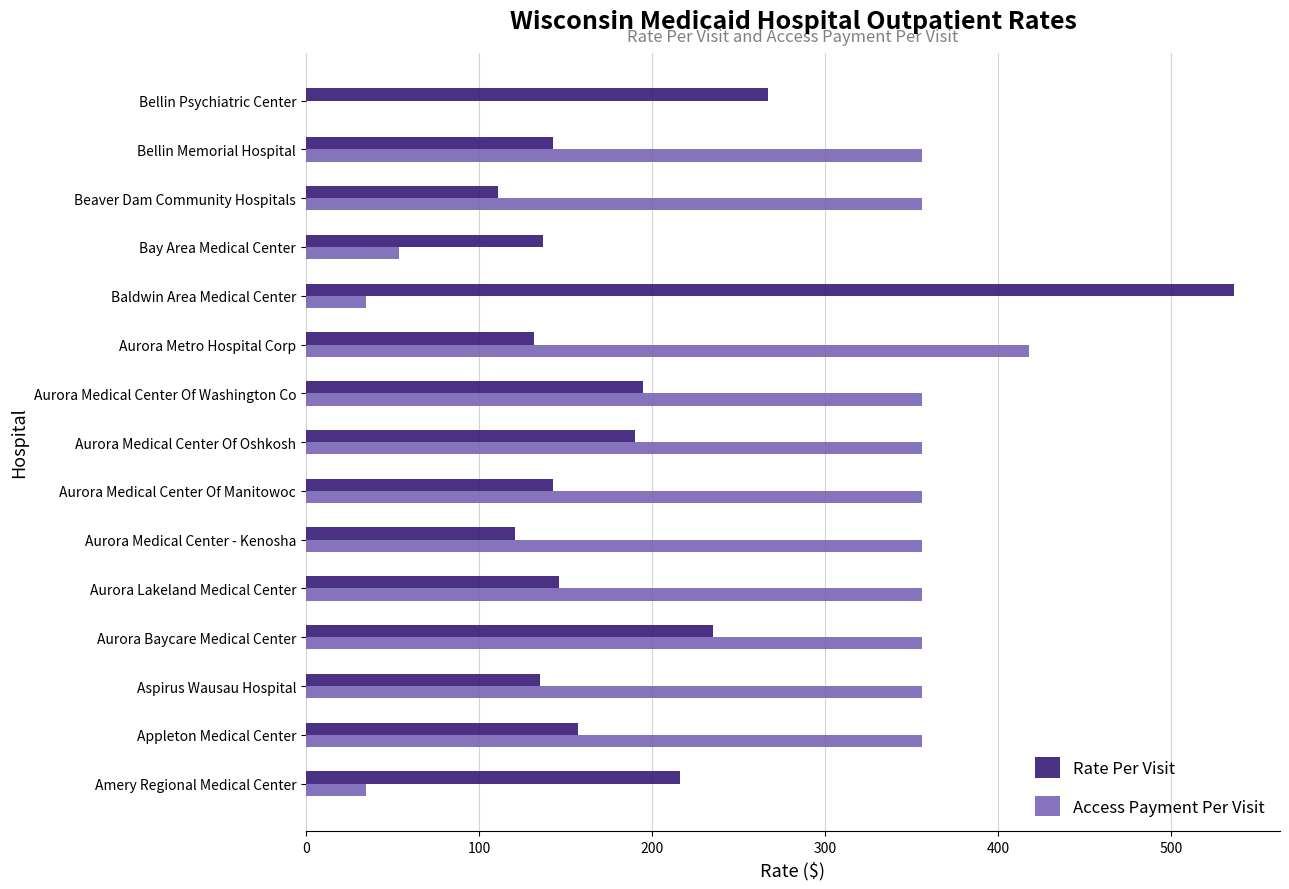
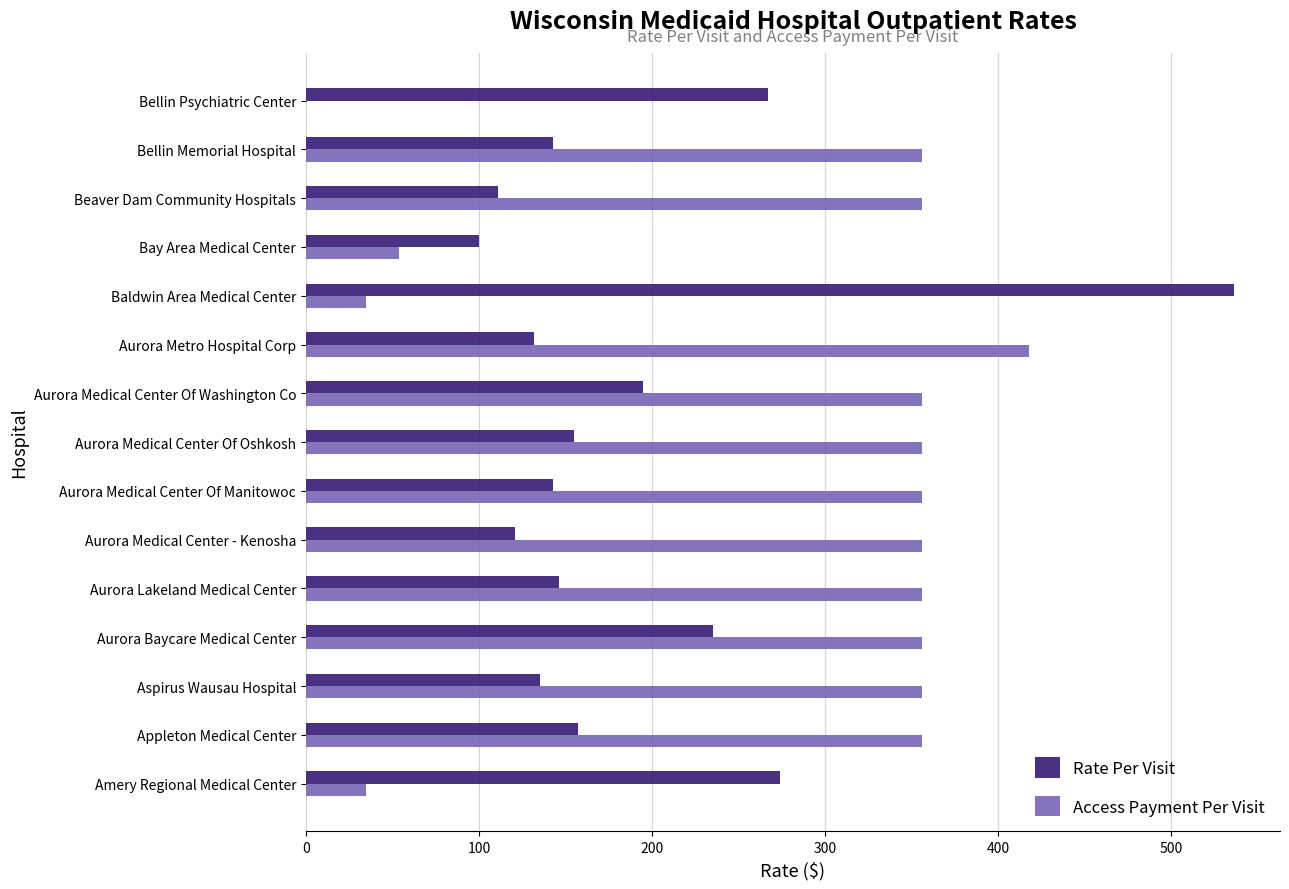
Rate Per Visit, Bay Area Medical Center: 137 -> 100
Rate Per Visit, Aurora Medical Center Of Oshkosh: 190 -> 155
Rate Per Visit, Amery Regional Medical Center: 216 -> 274
